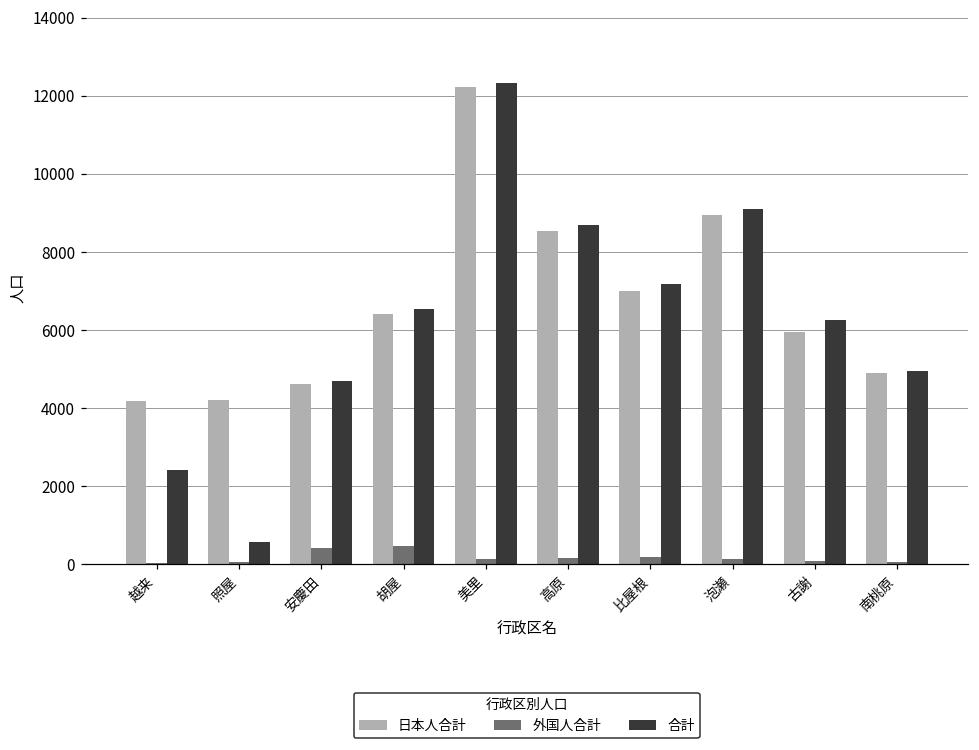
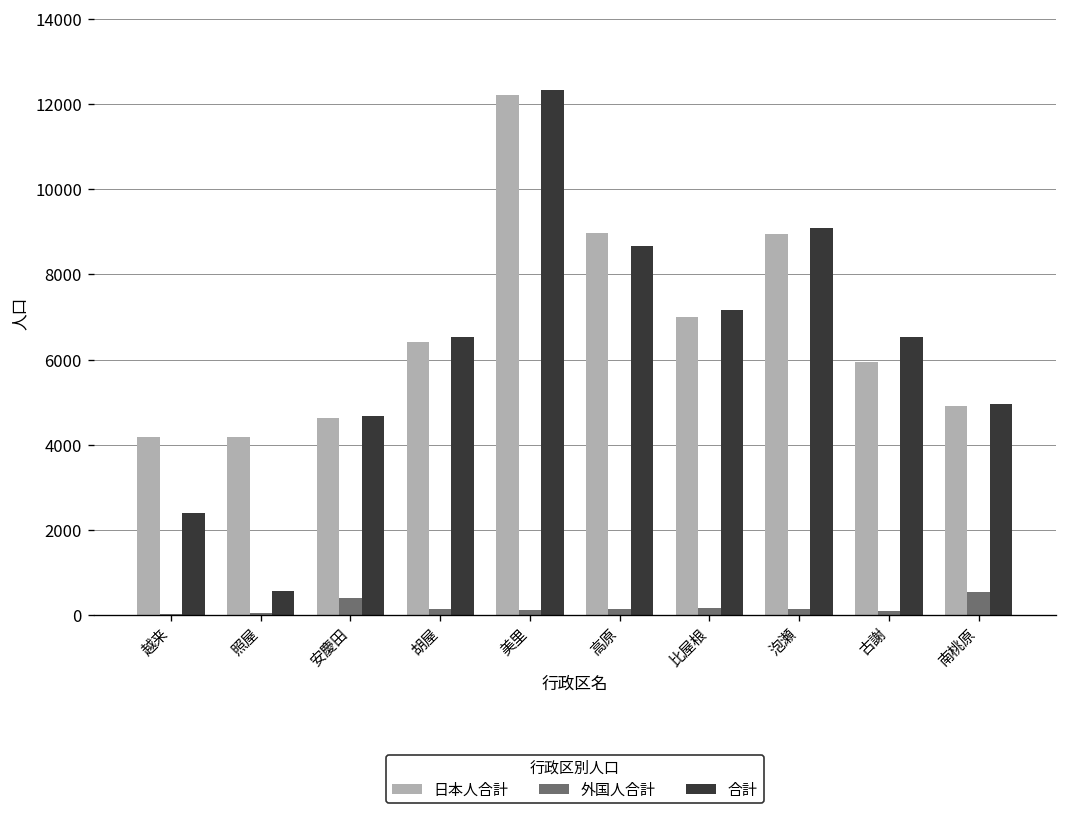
外国人合計, 胡屋: 500 -> 100
日本人合計, 高原: 8500 -> 9000
合計, 古謝: 6200 -> 6500
外国人合計, 南桃原: 100 -> 500
